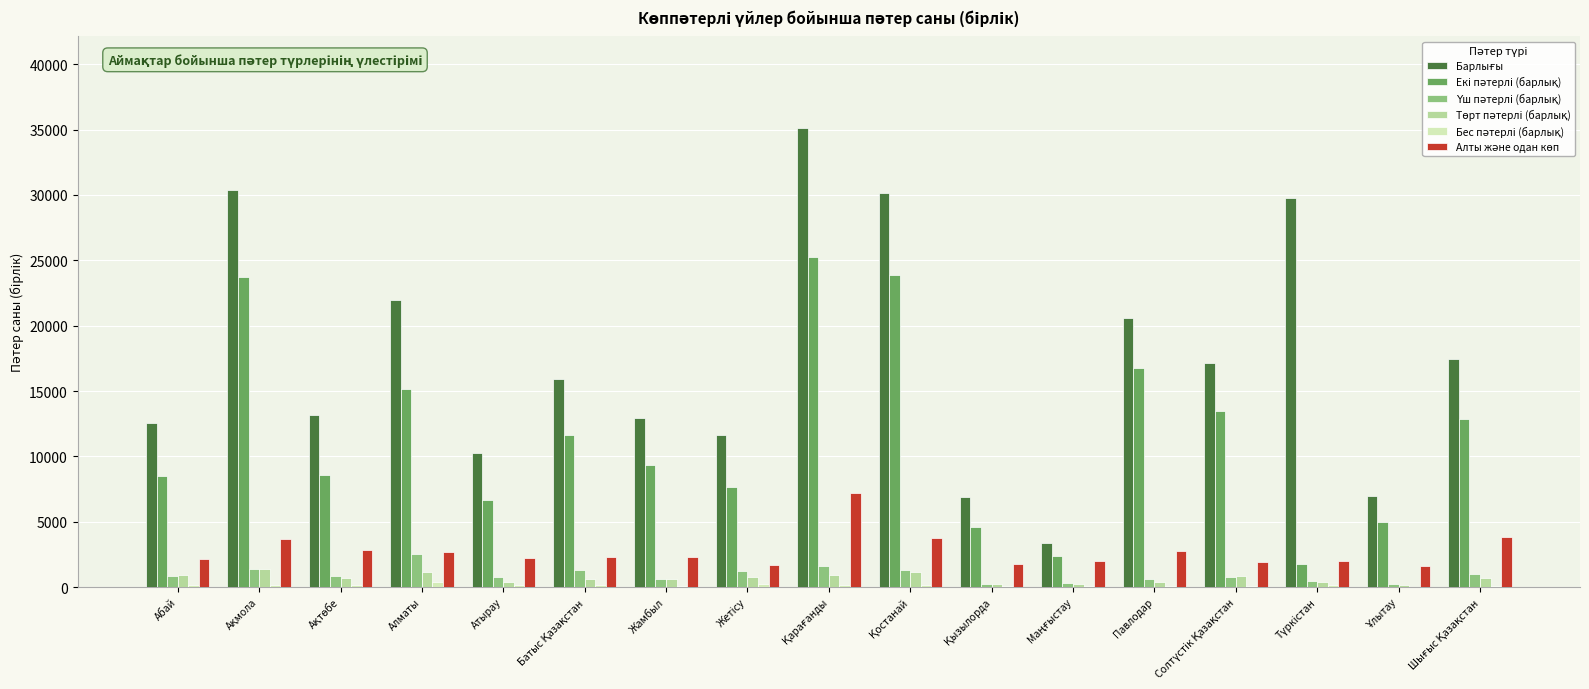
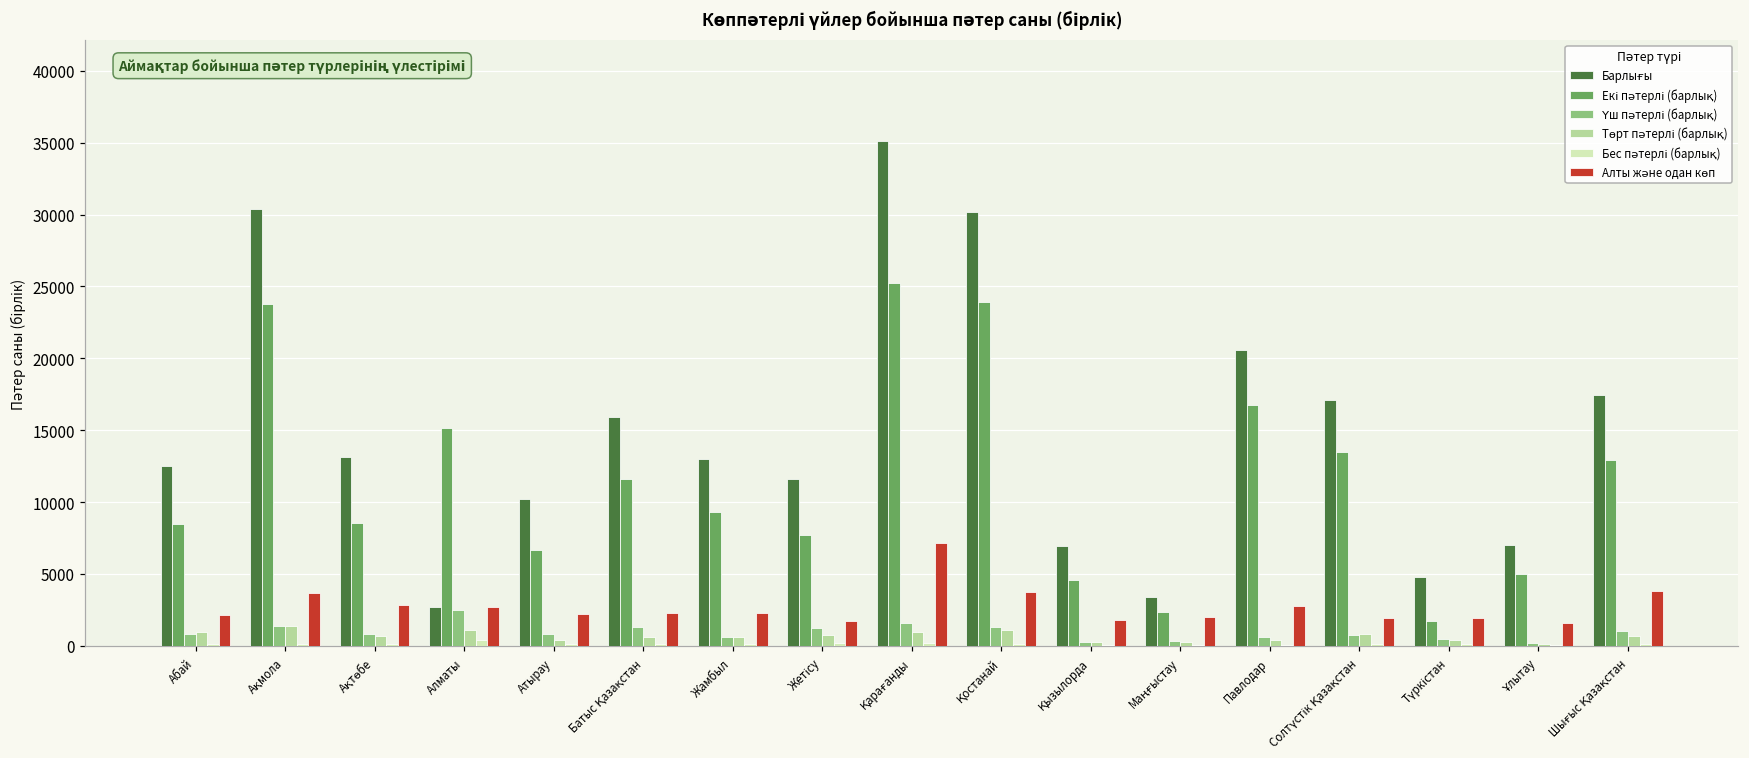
Барлығы, Алматы: 21900 -> 2700
Барлығы, Түркістан: 29800 -> 4800
